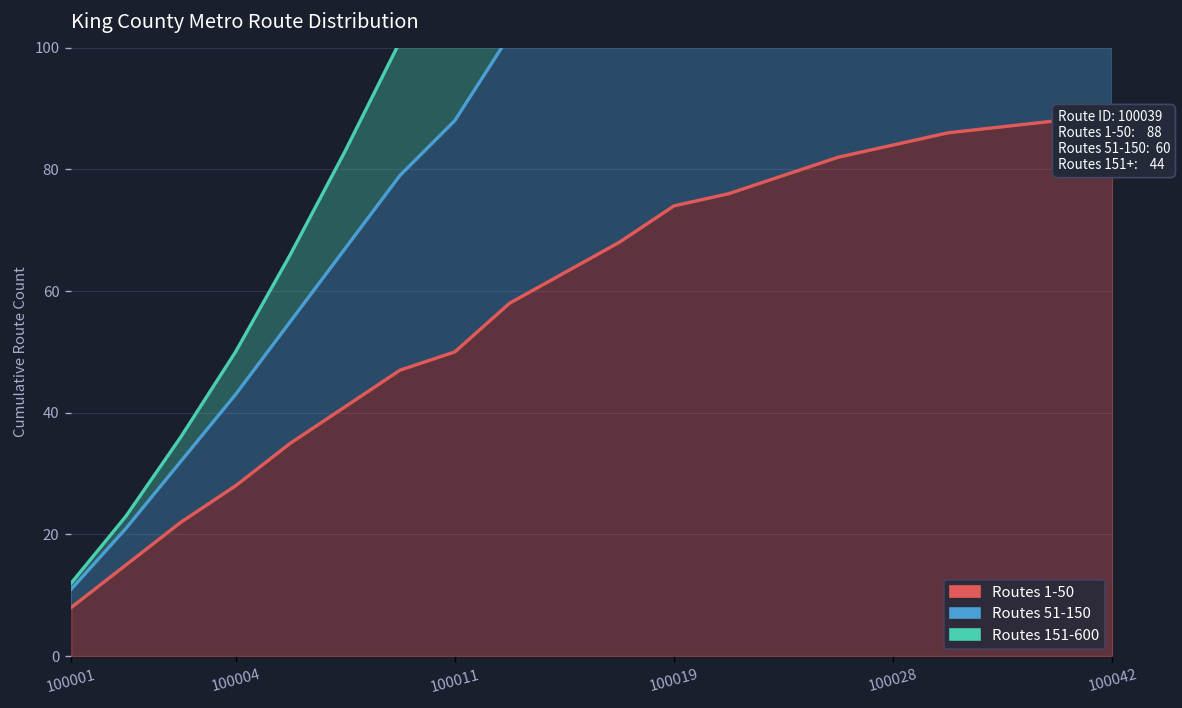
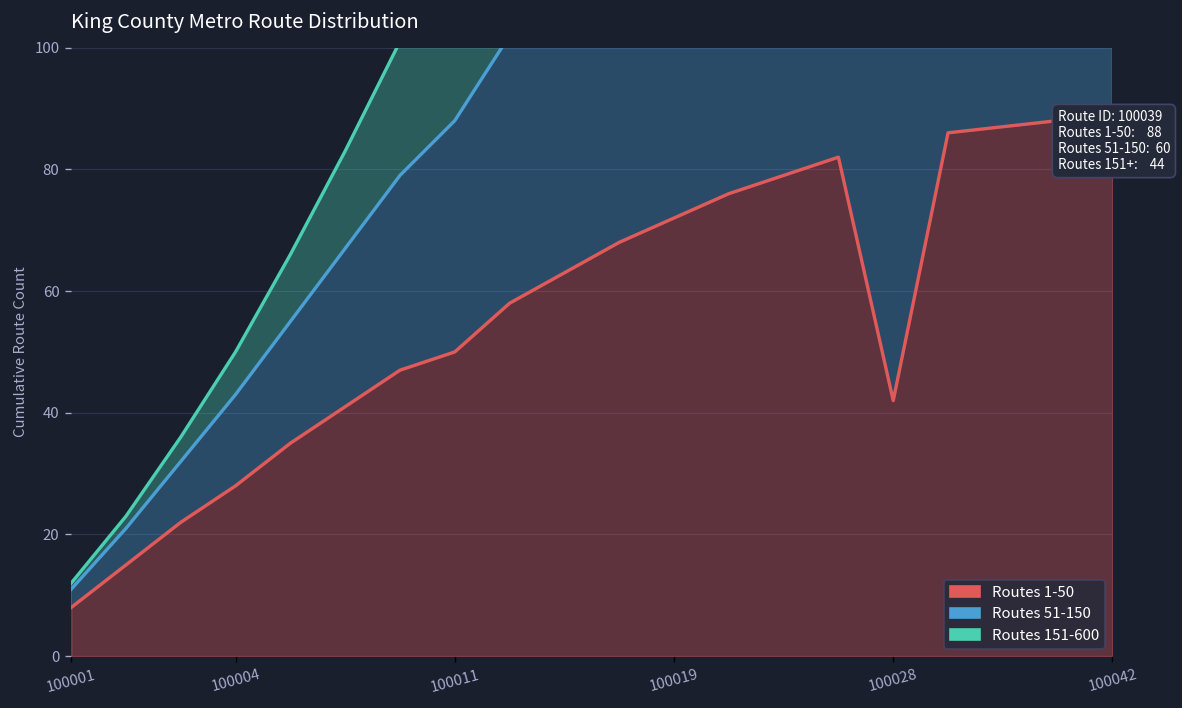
Routes 1-50, 100019: 74 -> 72
Routes 1-50, 100028: 84 -> 42
